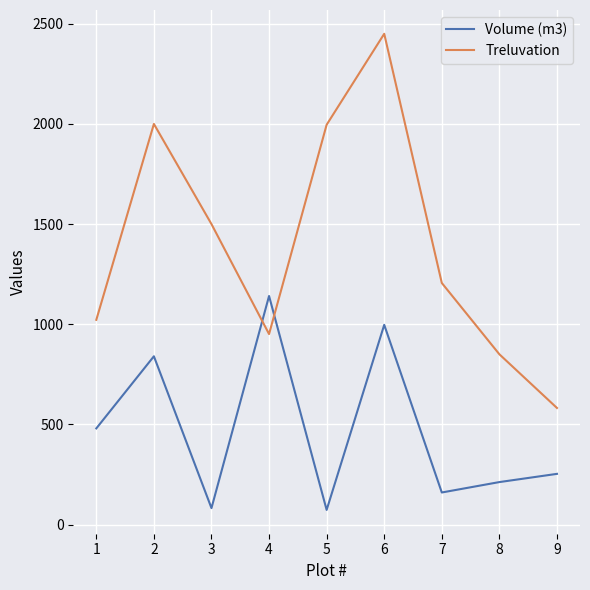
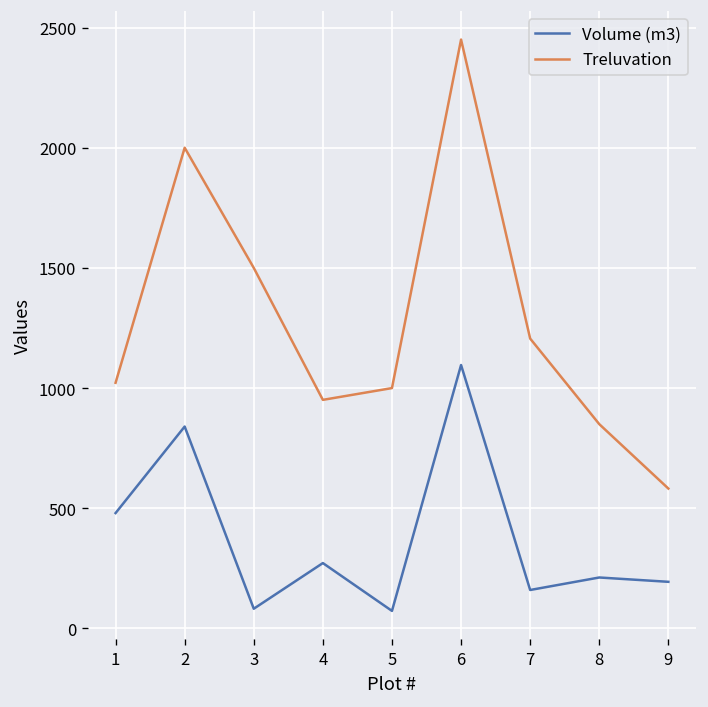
Volume (m3), 4: 1140 -> 270
Treluvation, 5: 2000 -> 1000
Volume (m3), 6: 1000 -> 1100
Volume (m3), 9: 250 -> 190
